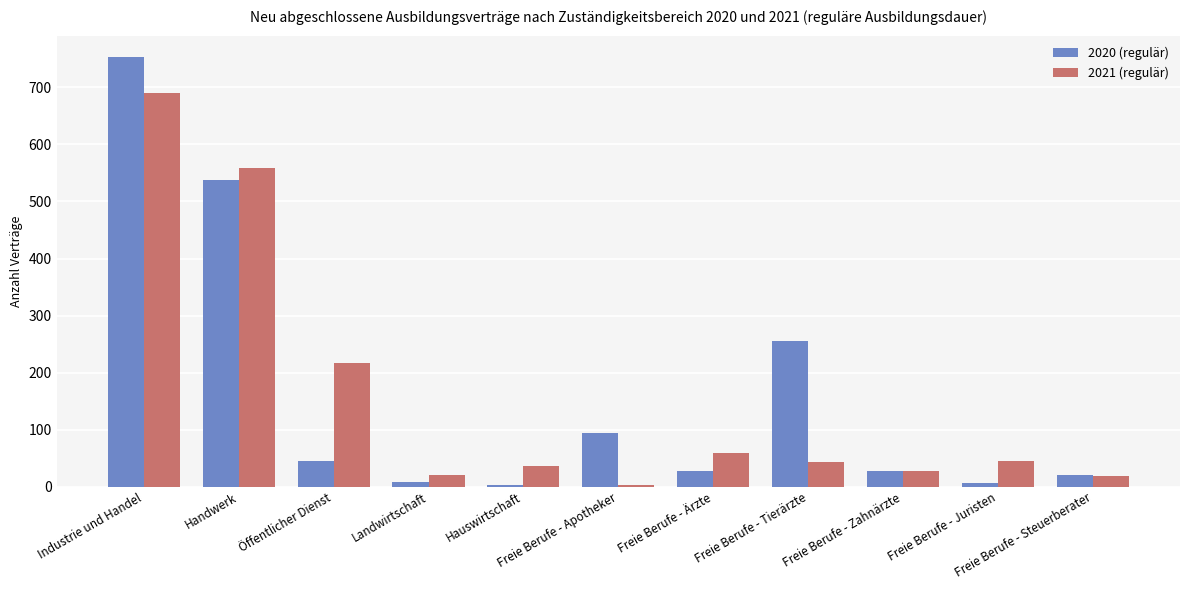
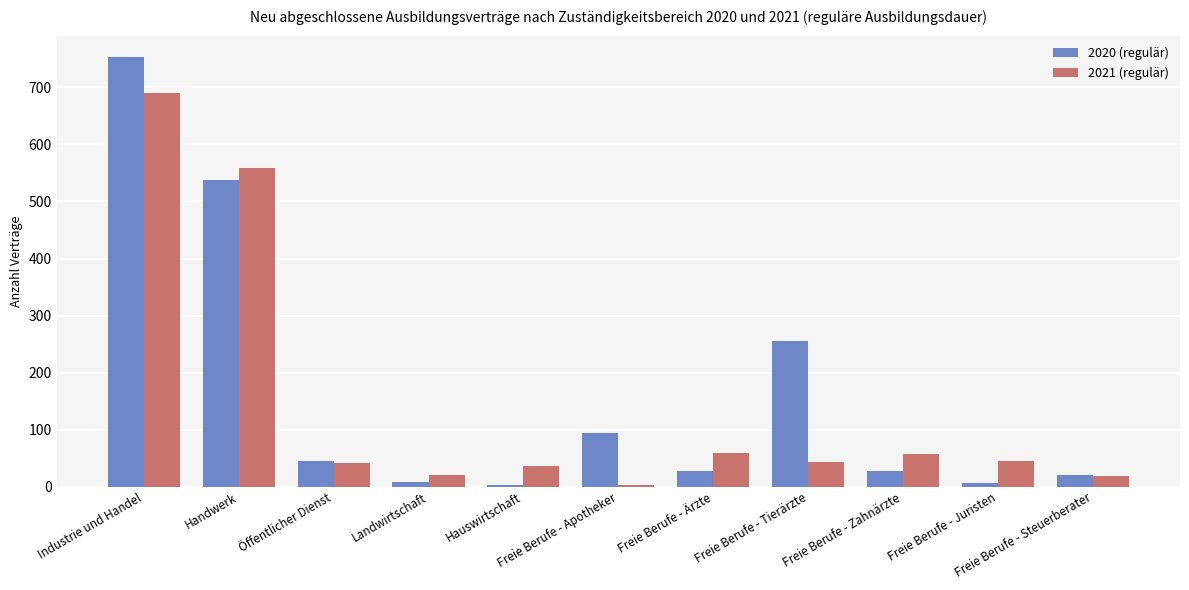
2021 (regulär), Öffentlicher Dienst: 220 -> 40
2021 (regulär), Freie Berufe - Zahnärzte: 30 -> 60
